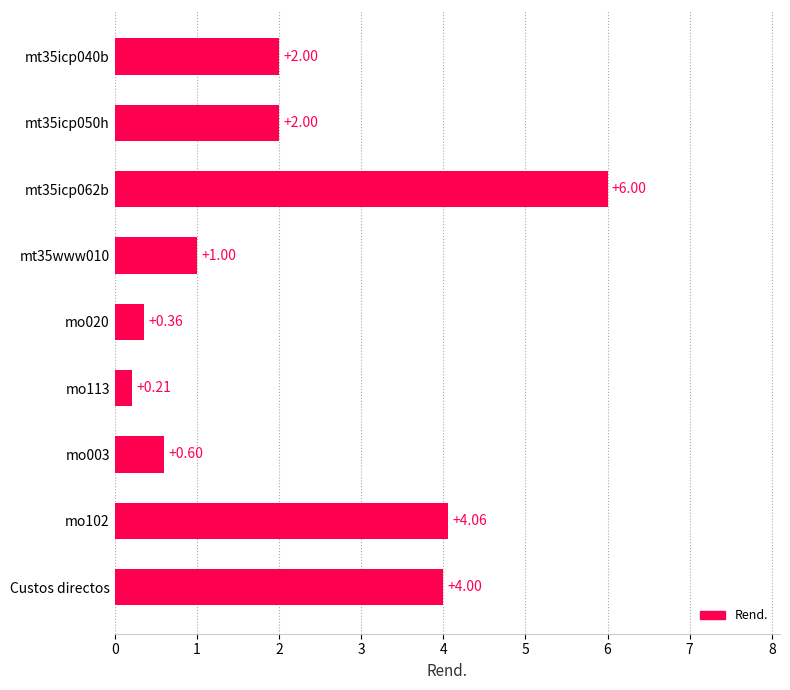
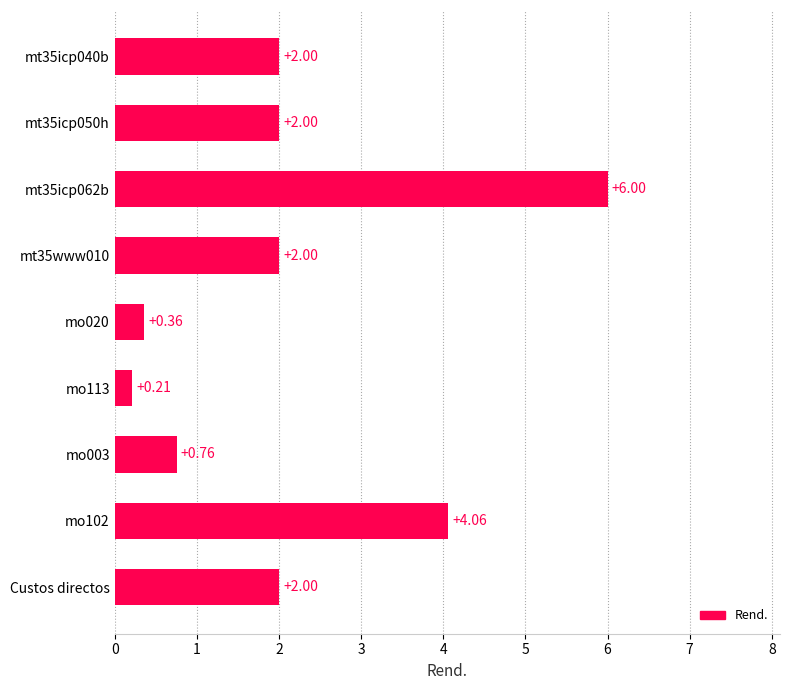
mt35www010: +1.00 -> +2.00
mo003: +0.60 -> +0.76
Custos directos: +4.00 -> +2.00
